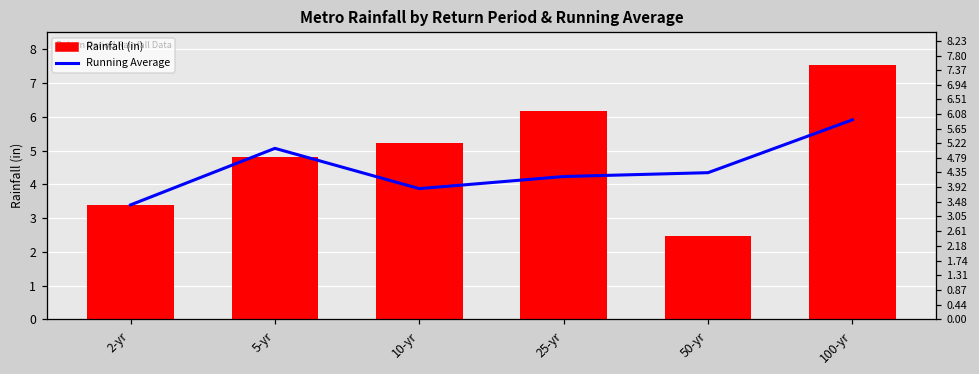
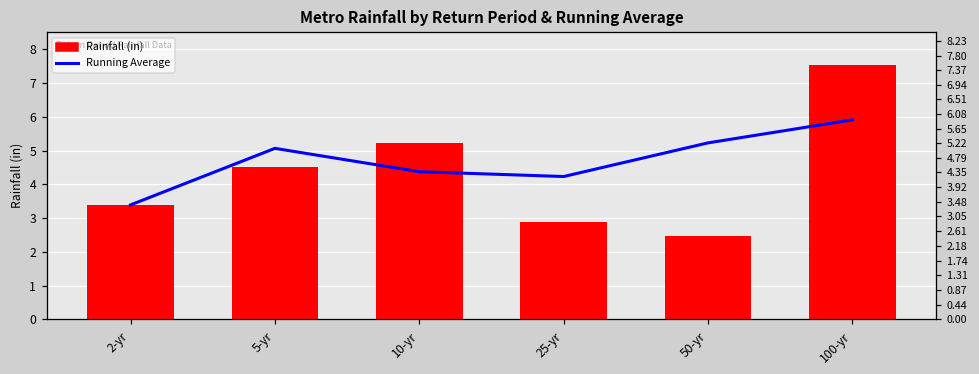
Rainfall (in), 5-yr: 4.8 -> 4.5
Running Average, 10-yr: 3.9 -> 4.4
Rainfall (in), 25-yr: 6.2 -> 2.9
Running Average, 50-yr: 4.3 -> 5.2
